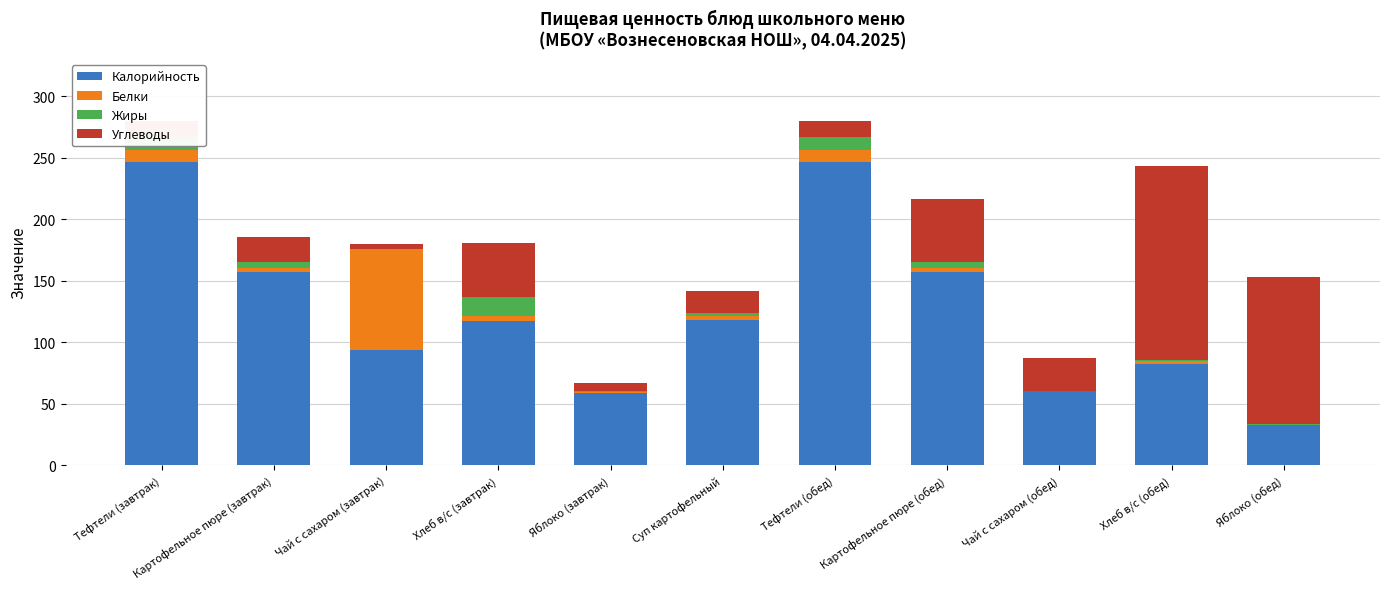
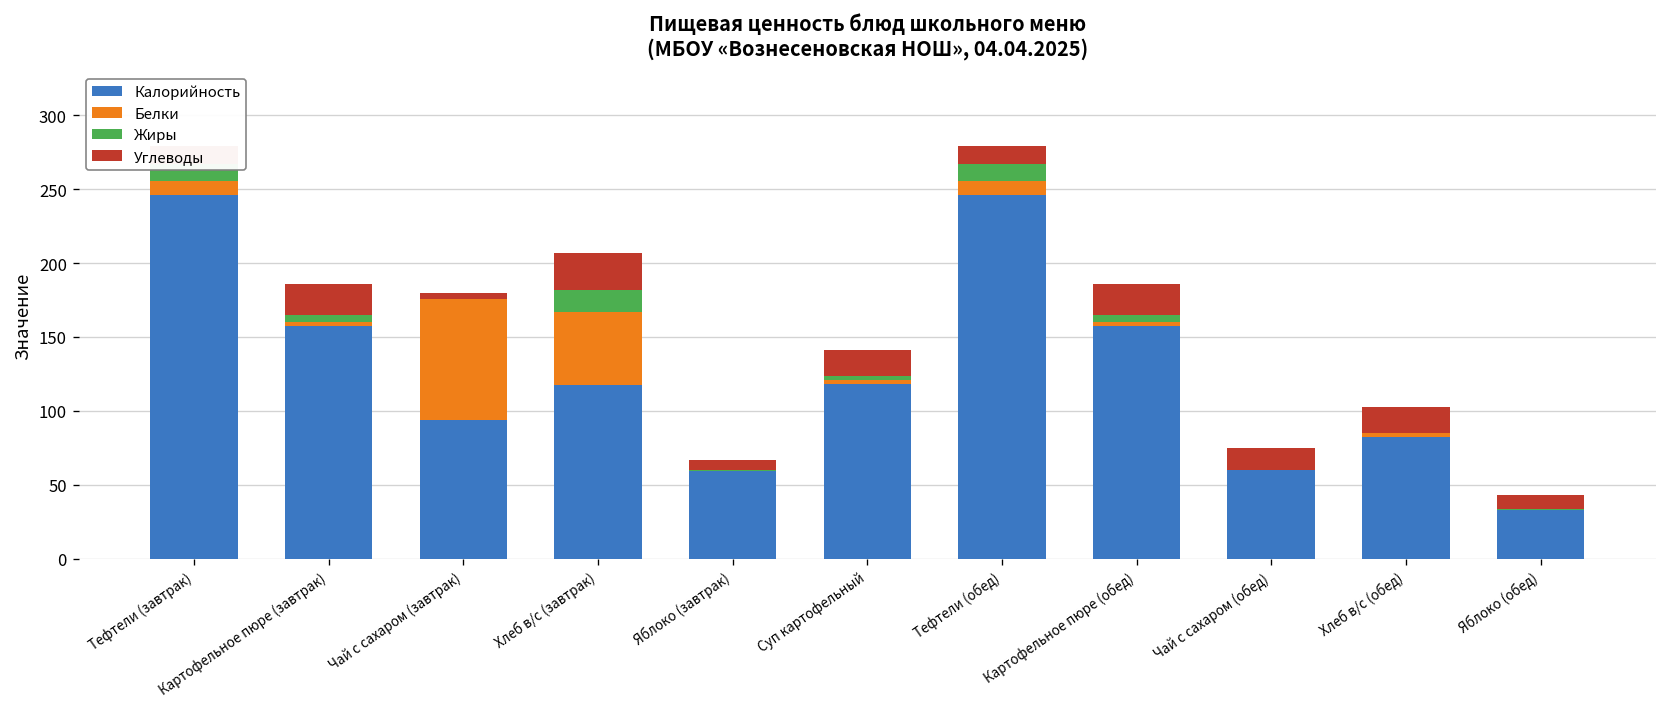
Белки, Хлеб в/с (завтрак): 4 -> 50
Углеводы, Хлеб в/с (завтрак): 44 -> 25
Углеводы, Картофельное пюре (обед): 51 -> 20
Углеводы, Чай с сахаром (обед): 27 -> 15
Углеводы, Хлеб в/с (обед): 158 -> 17
Углеводы, Яблоко (обед): 120 -> 10
